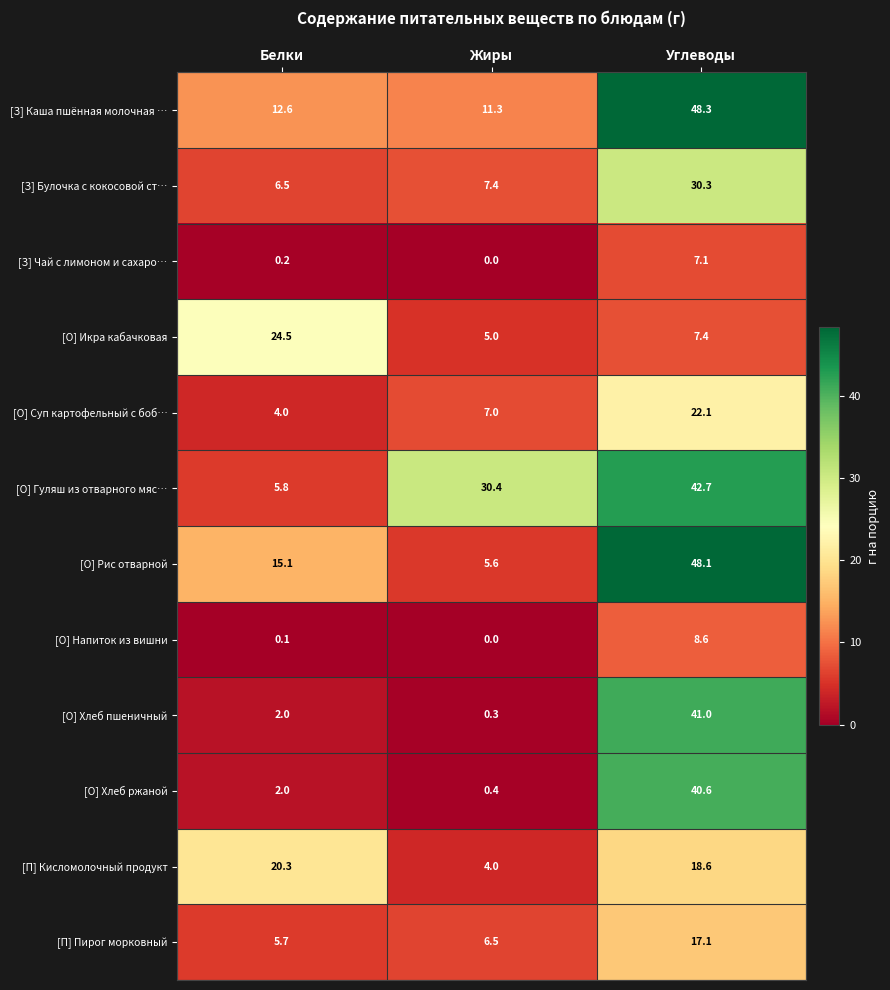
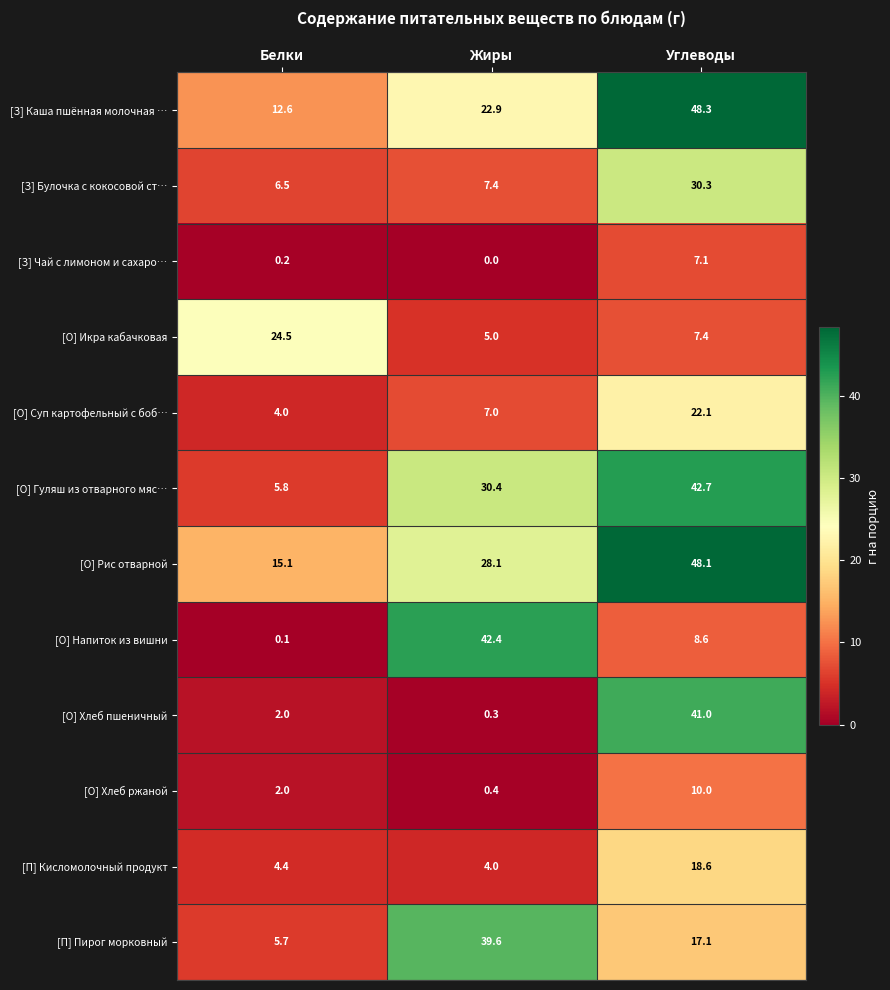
[З] Каша пшённая молочная …, Жиры: 11.3 -> 22.9
[О] Рис отварной, Жиры: 5.6 -> 28.1
[О] Напиток из вишни, Жиры: 0.0 -> 42.4
[О] Хлеб ржаной, Углеводы: 40.6 -> 10.0
[П] Кисломолочный продукт, Белки: 20.3 -> 4.4
[П] Пирог морковный, Жиры: 6.5 -> 39.6
